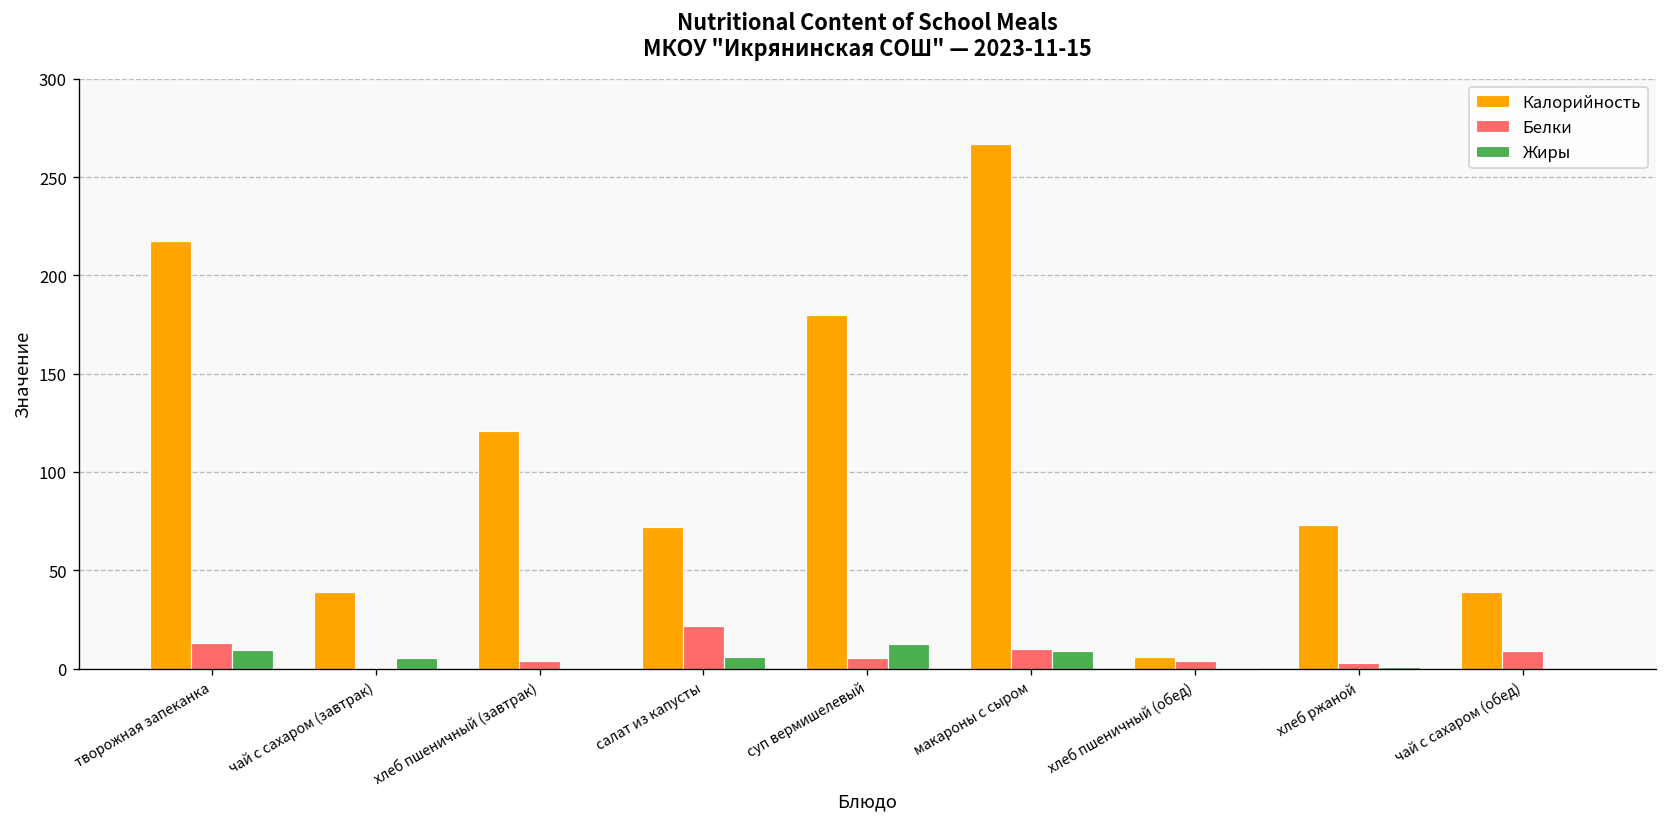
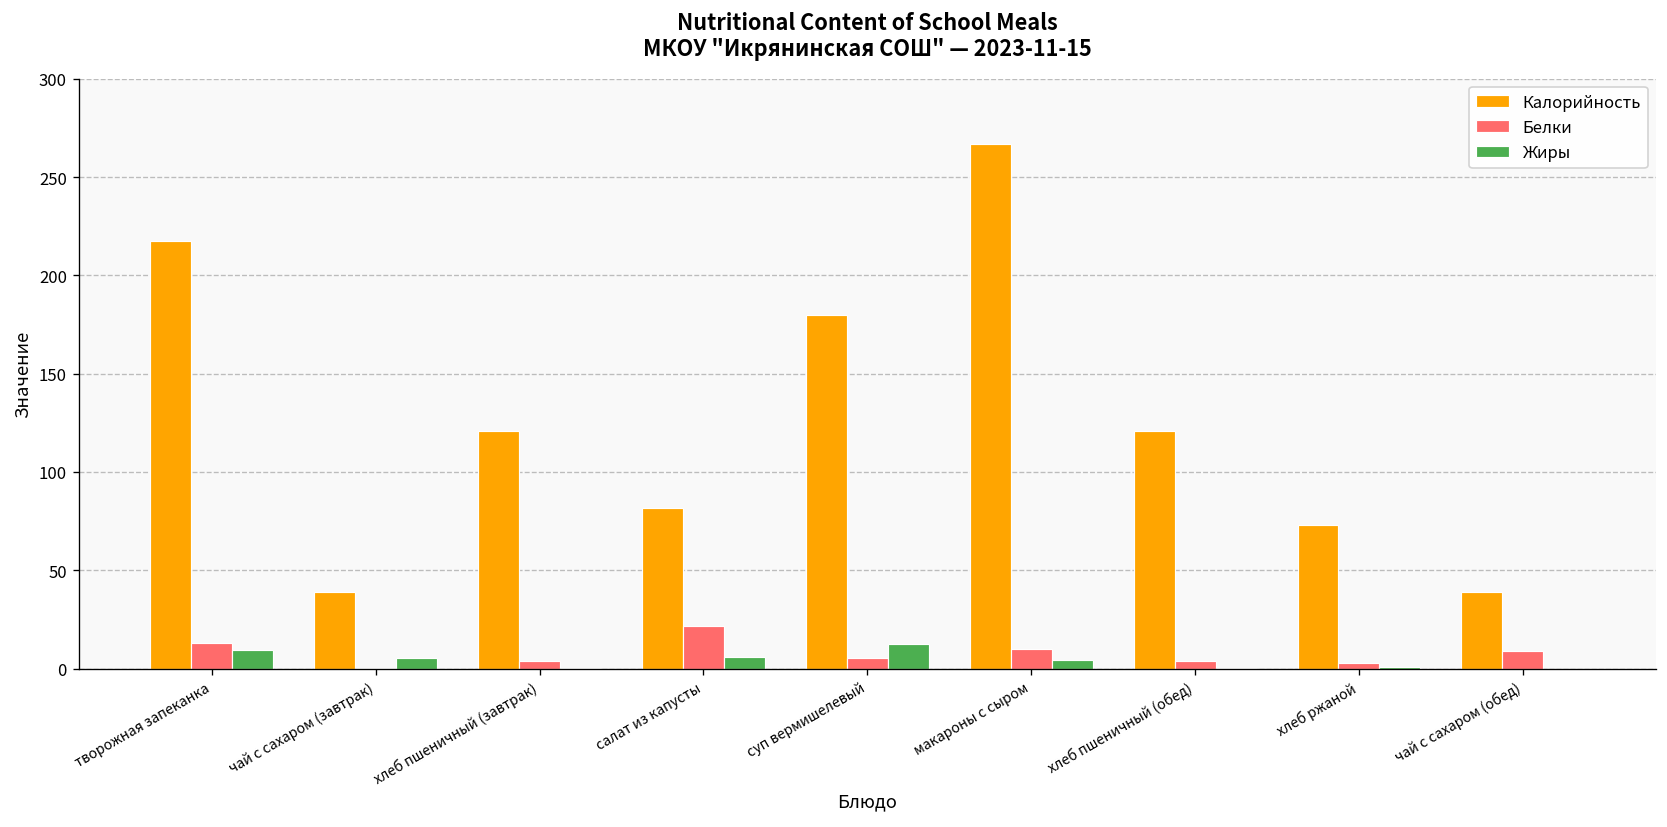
Калорийность, салат из капусты: 72 -> 82
Жиры, макароны с сыром: 9 -> 4
Калорийность, хлеб пшеничный (обед): 6 -> 121
